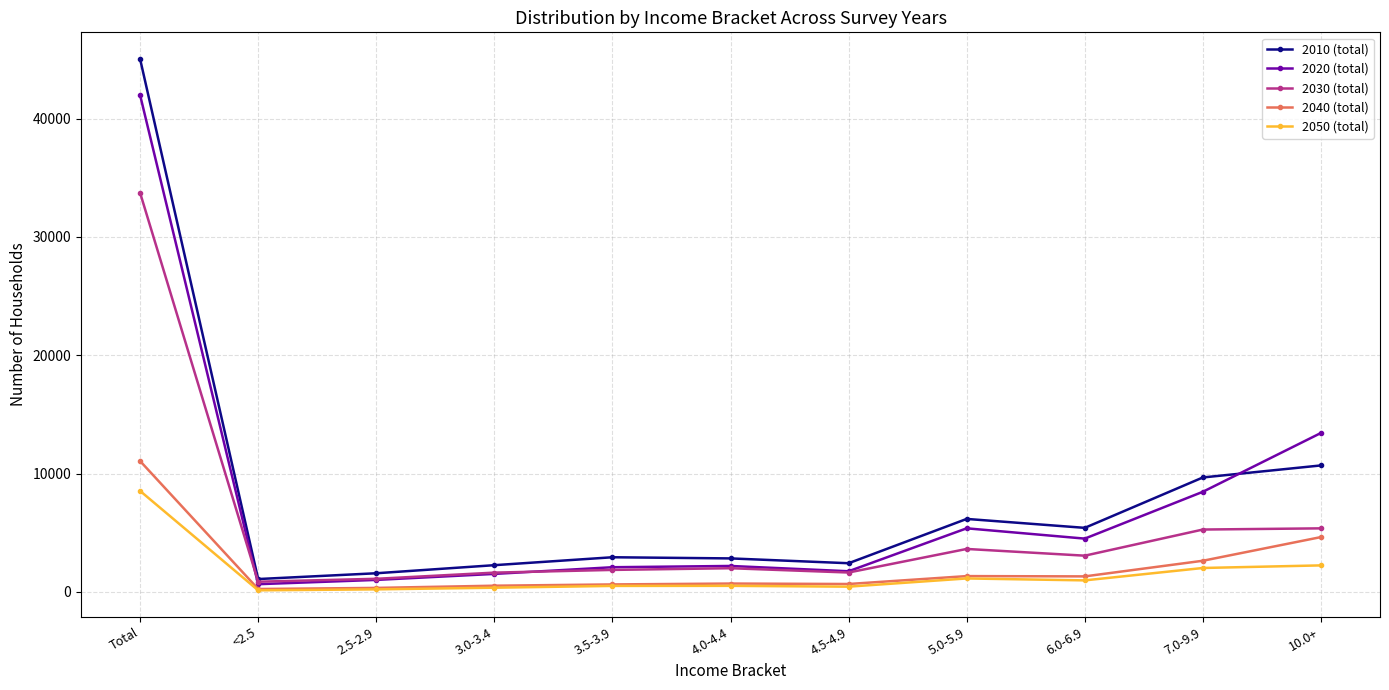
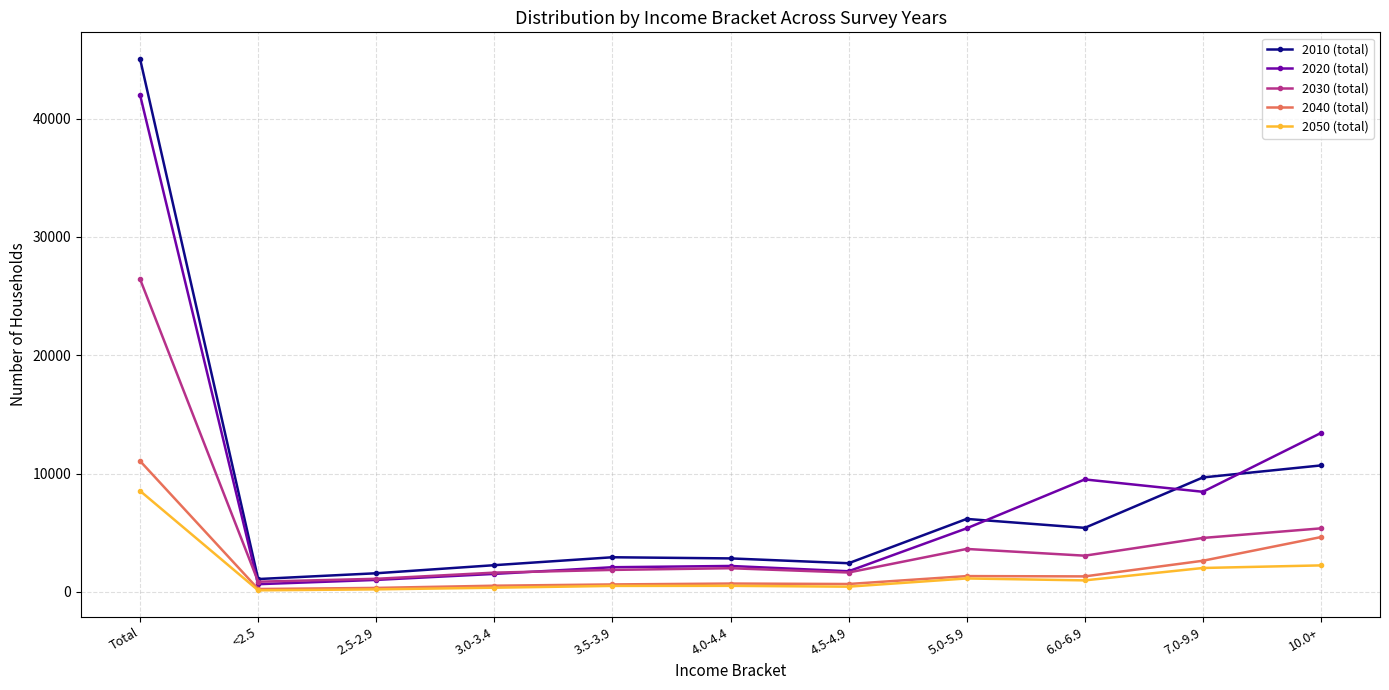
2030 (total), Total: 33700 -> 26400
2020 (total), 6.0-6.9: 4500 -> 9500
2030 (total), 7.0-9.9: 5300 -> 4600
